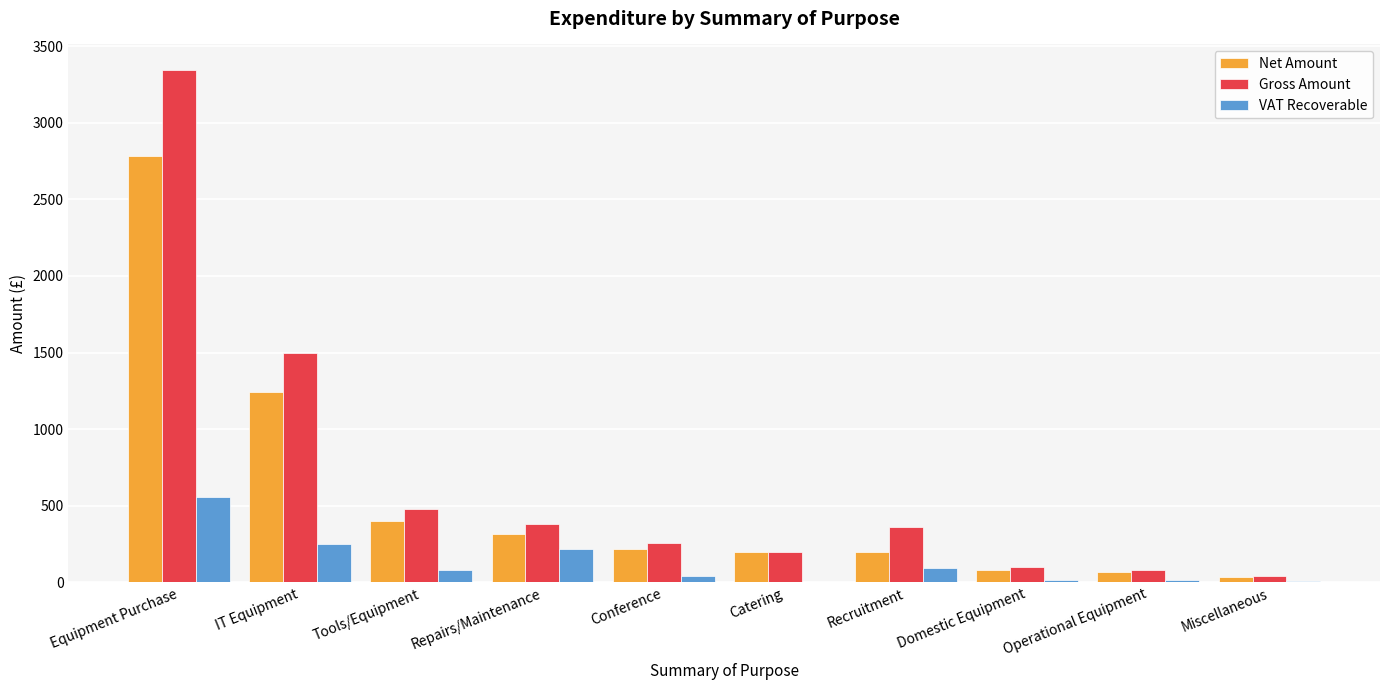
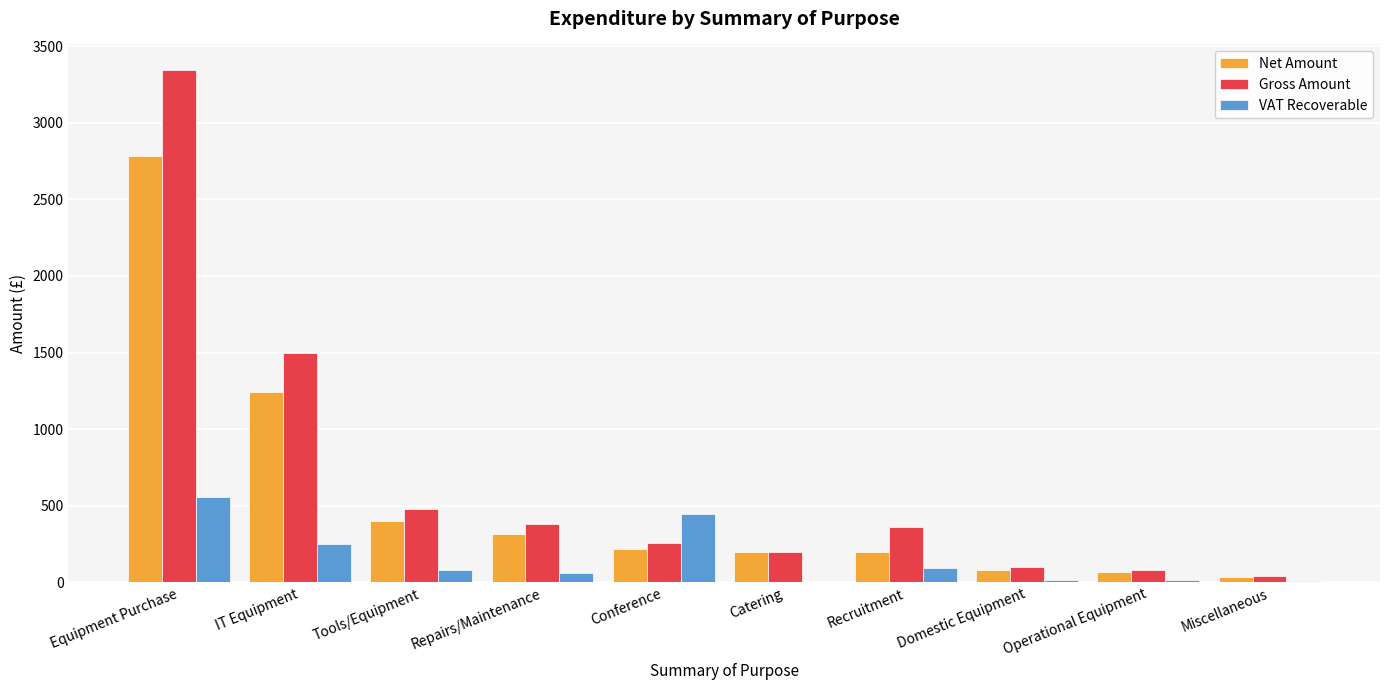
VAT Recoverable, Repairs/Maintenance: 220 -> 60
VAT Recoverable, Conference: 40 -> 450
